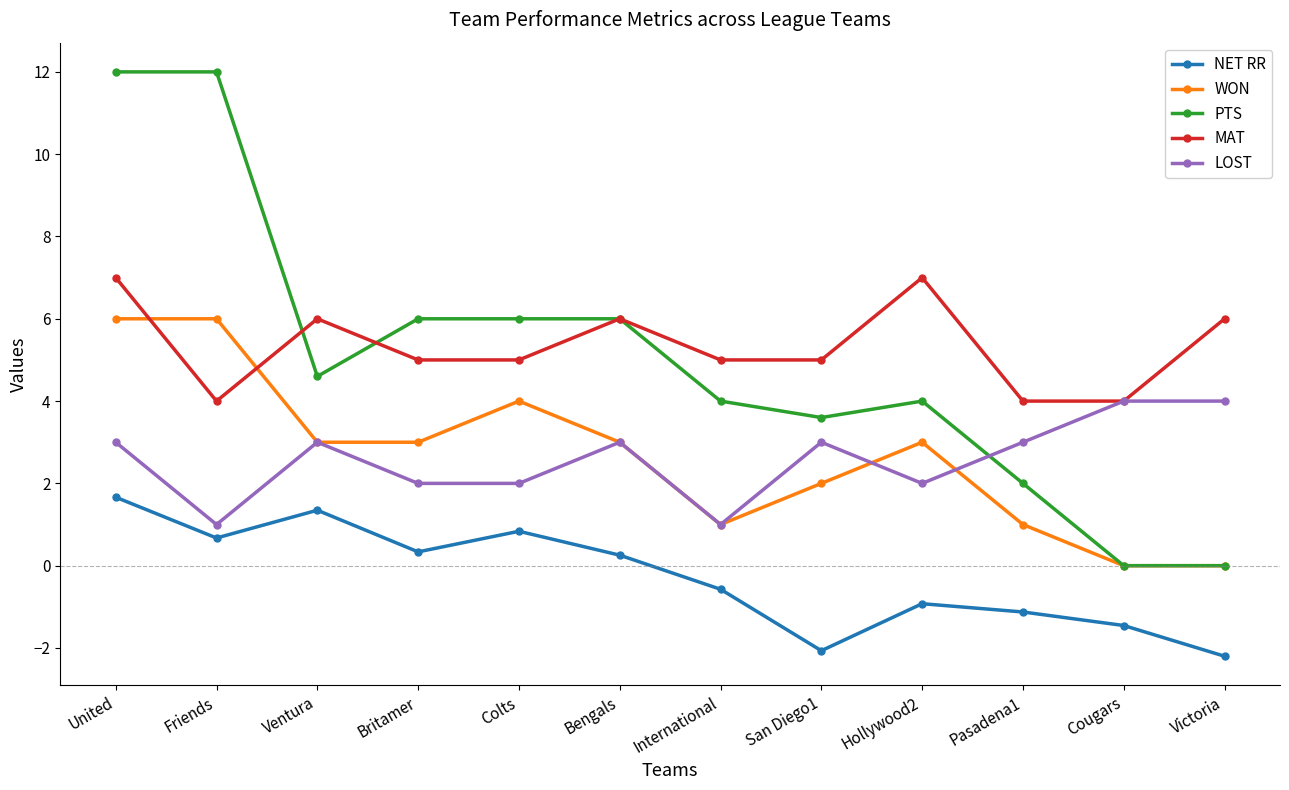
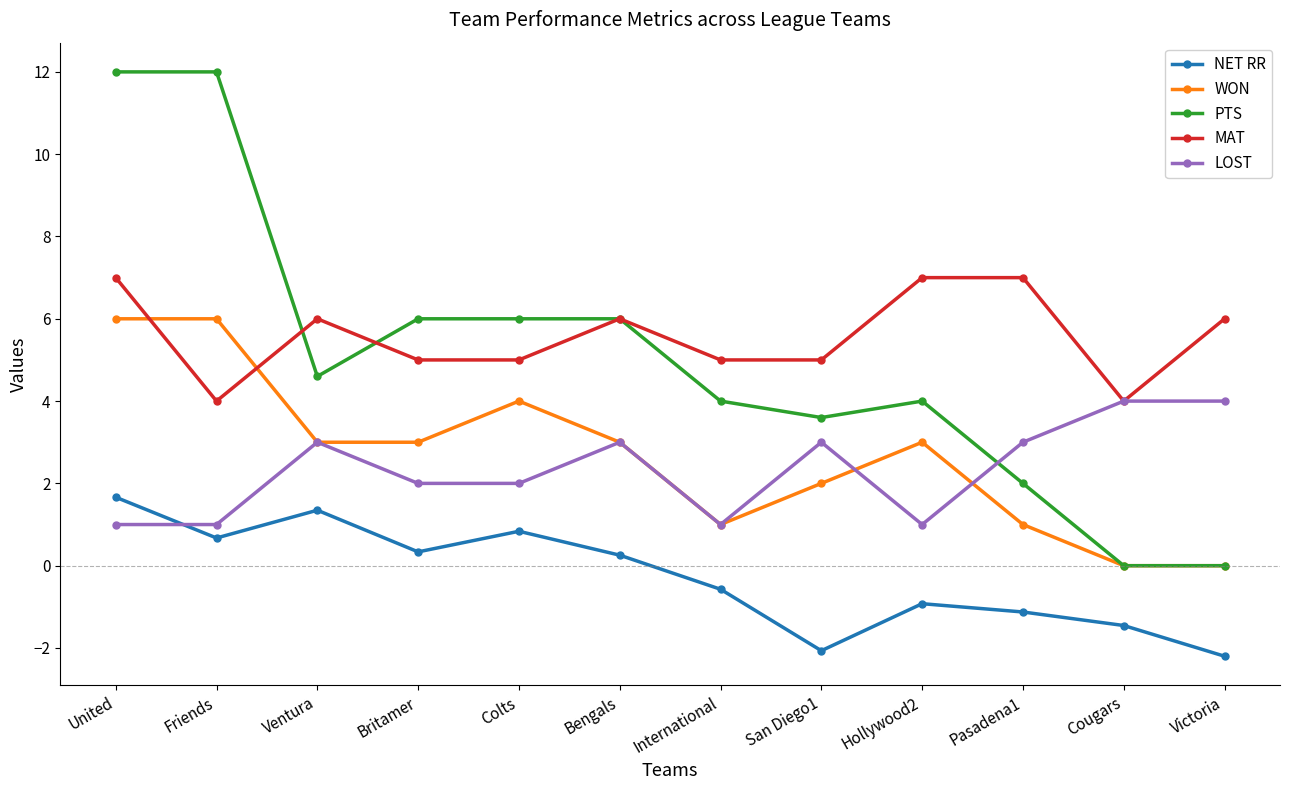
LOST, United: 3 -> 1
LOST, Hollywood2: 2 -> 1
MAT, Pasadena1: 4 -> 7
